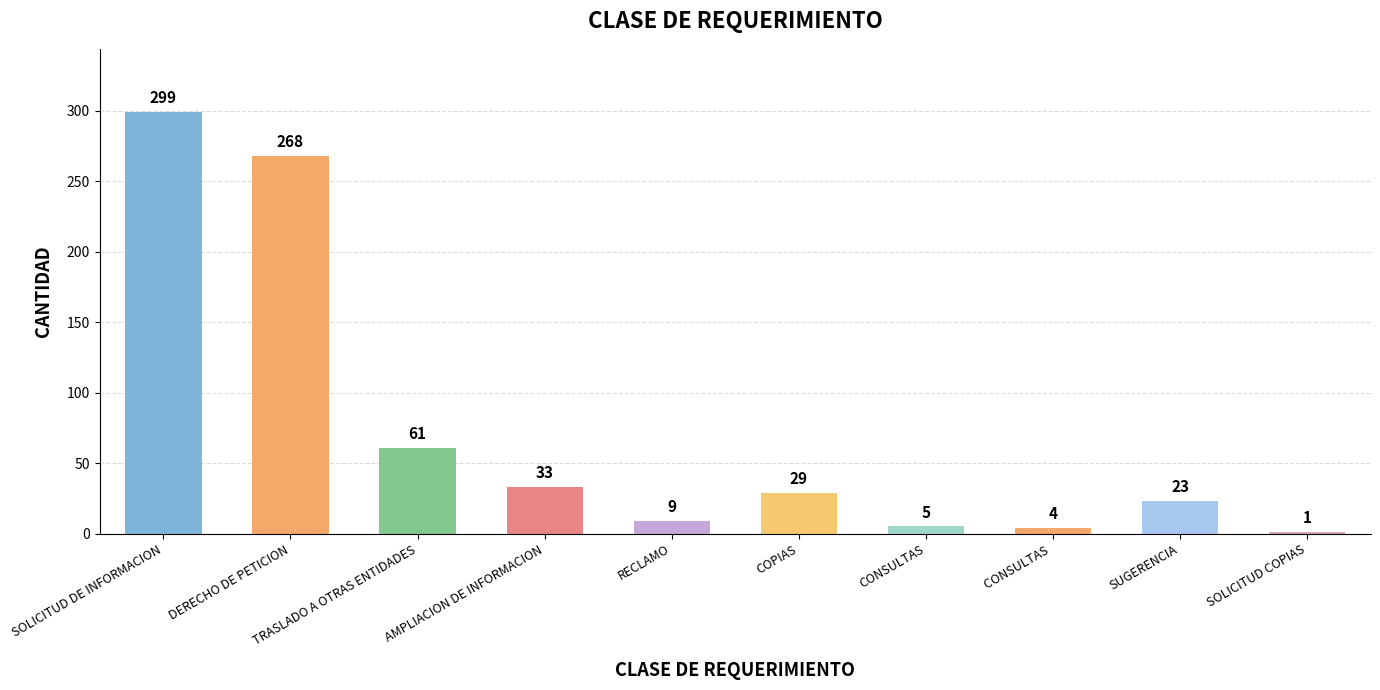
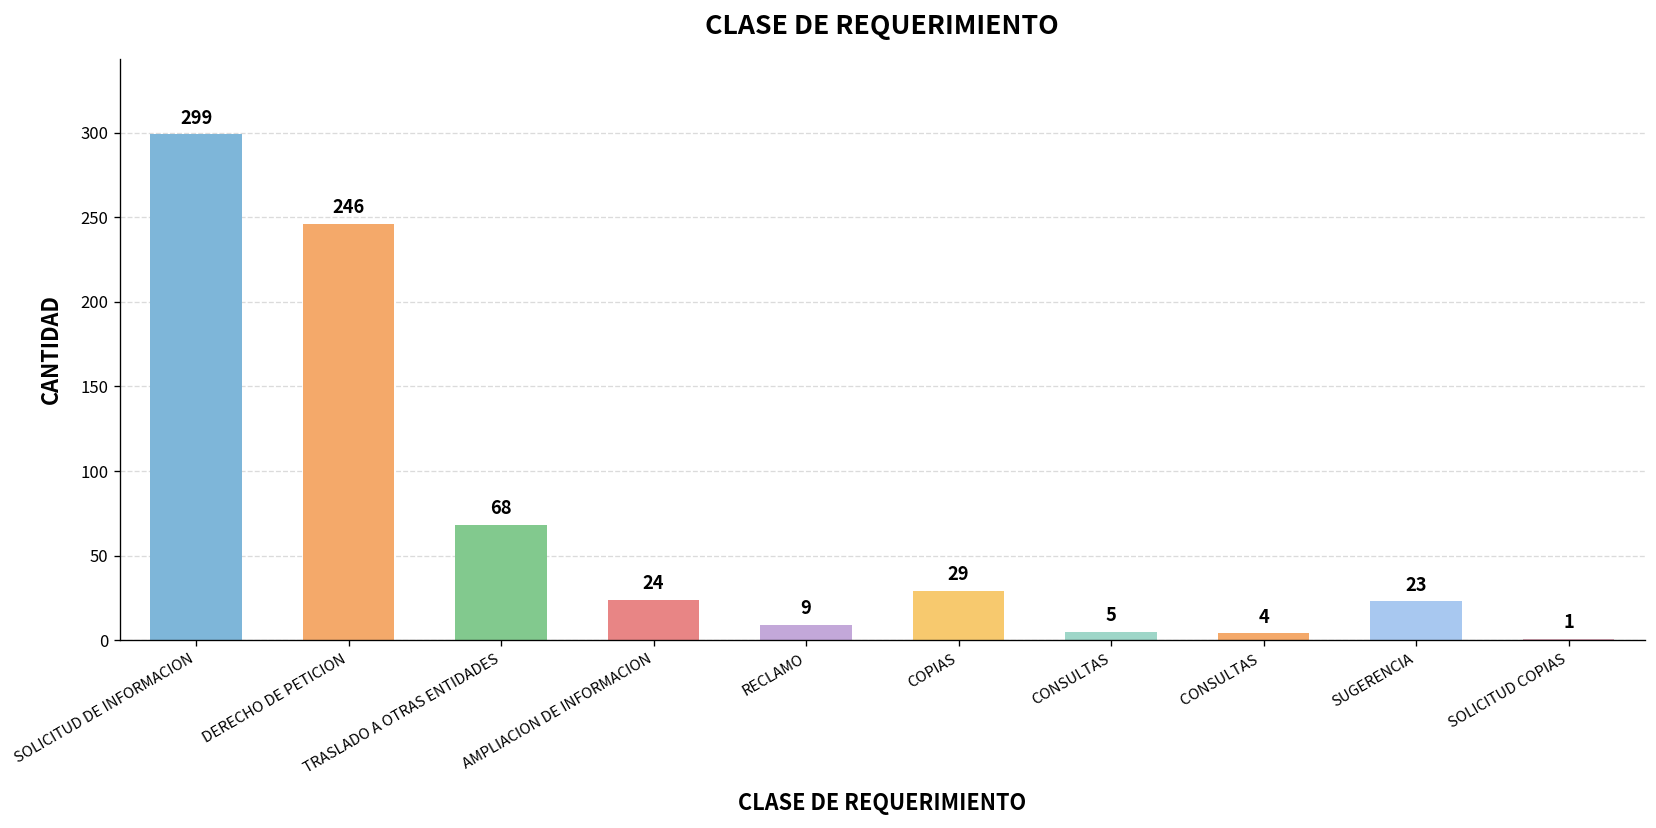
DERECHO DE PETICION: 268 -> 246
TRASLADO A OTRAS ENTIDADES: 61 -> 68
AMPLIACION DE INFORMACION: 33 -> 24
